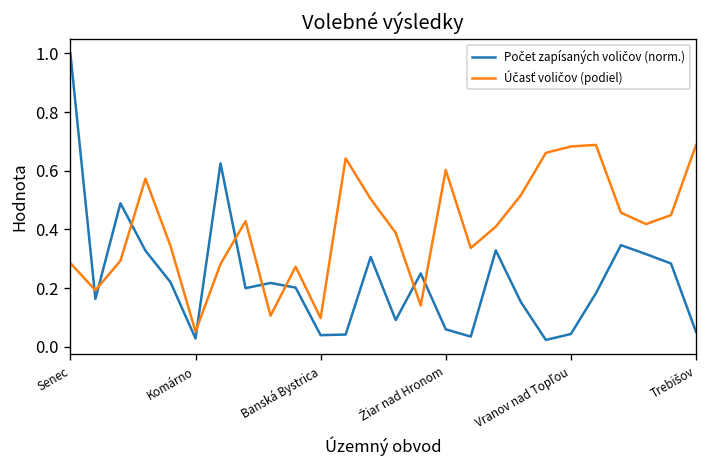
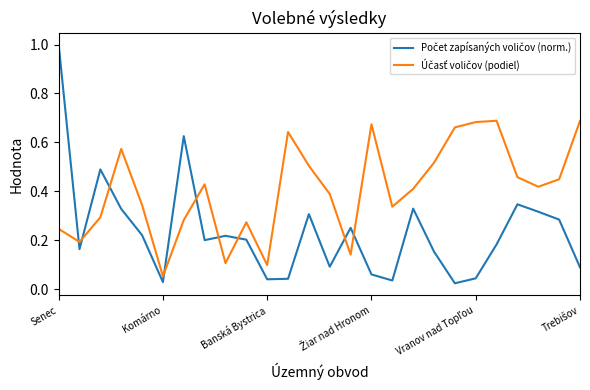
Účasť voličov (podiel), Senec: 0.29 -> 0.25
Účasť voličov (podiel), Žiar nad Hronom: 0.60 -> 0.67
Počet zapísaných voličov (norm.), Trebišov: 0.05 -> 0.09
